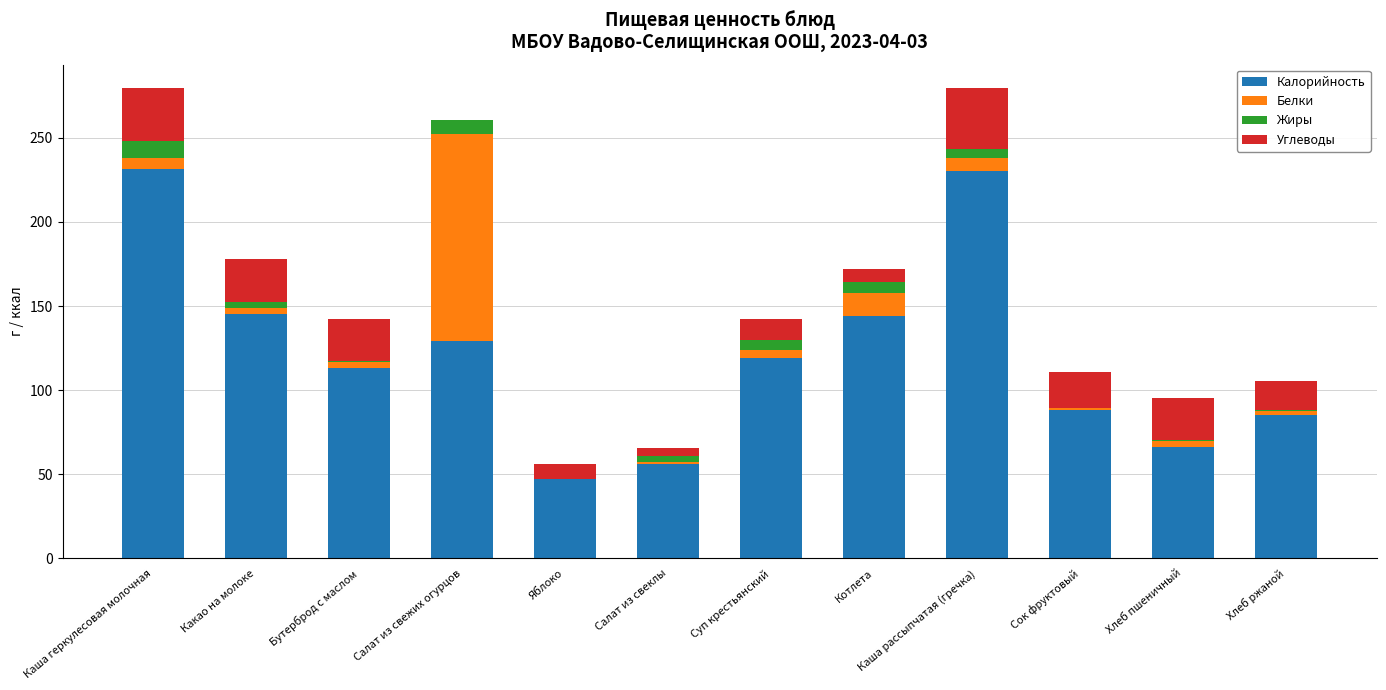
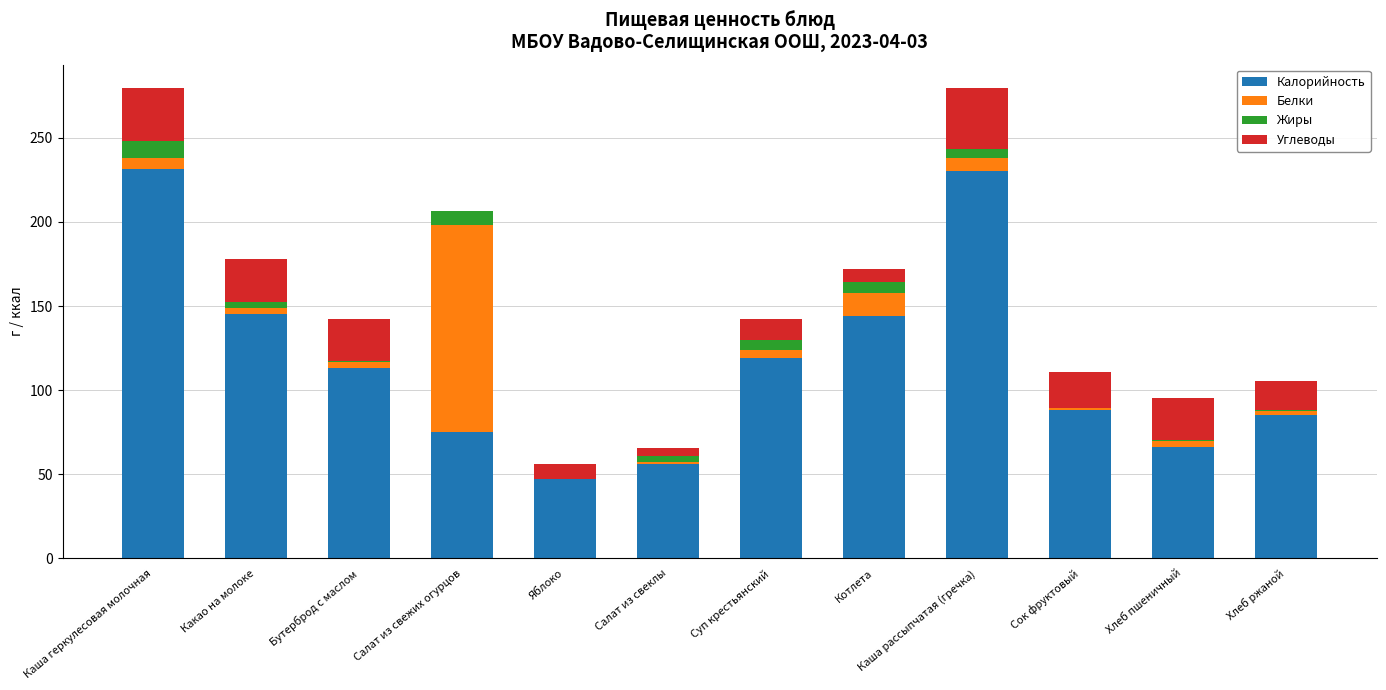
Калорийность, Салат из свежих огурцов: 129 -> 75
